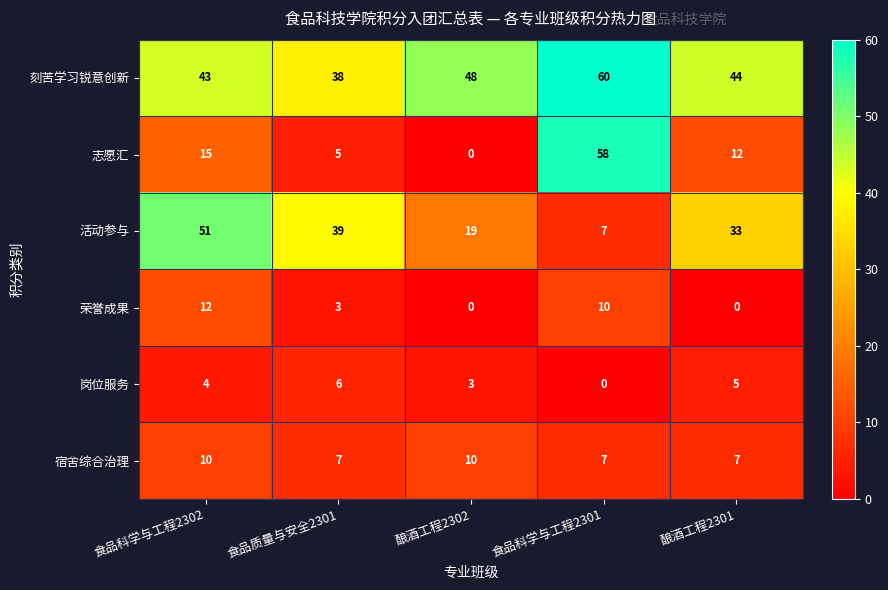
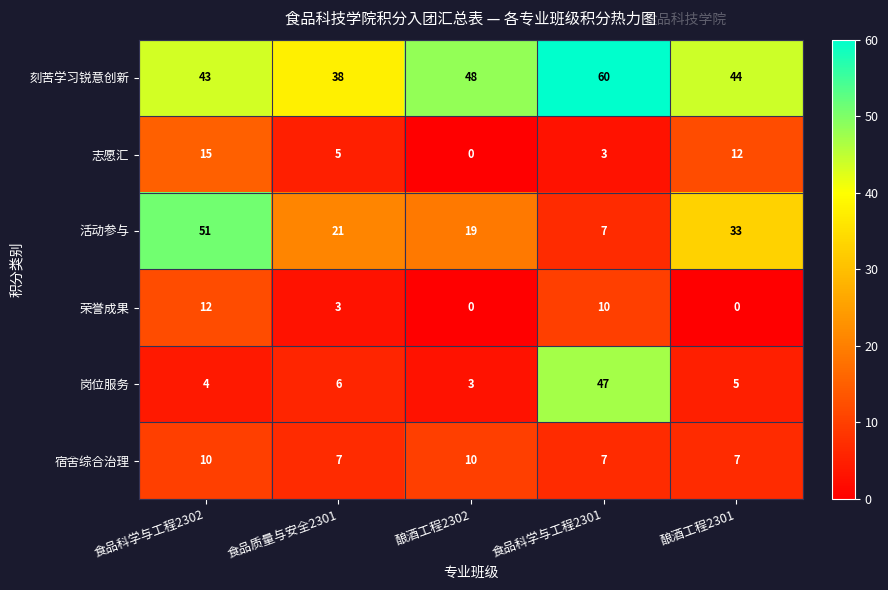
志愿汇, 食品科学与工程2301: 58 -> 3
活动参与, 食品质量与安全2301: 39 -> 21
岗位服务, 食品科学与工程2301: 0 -> 47
